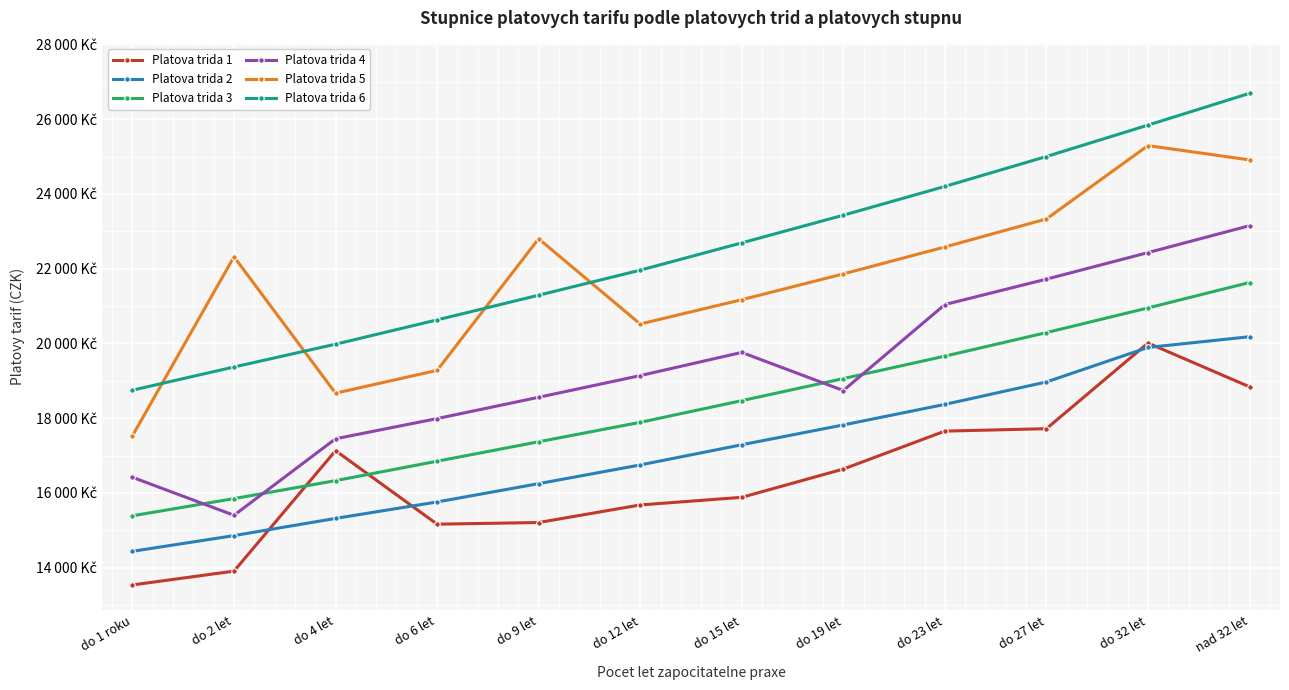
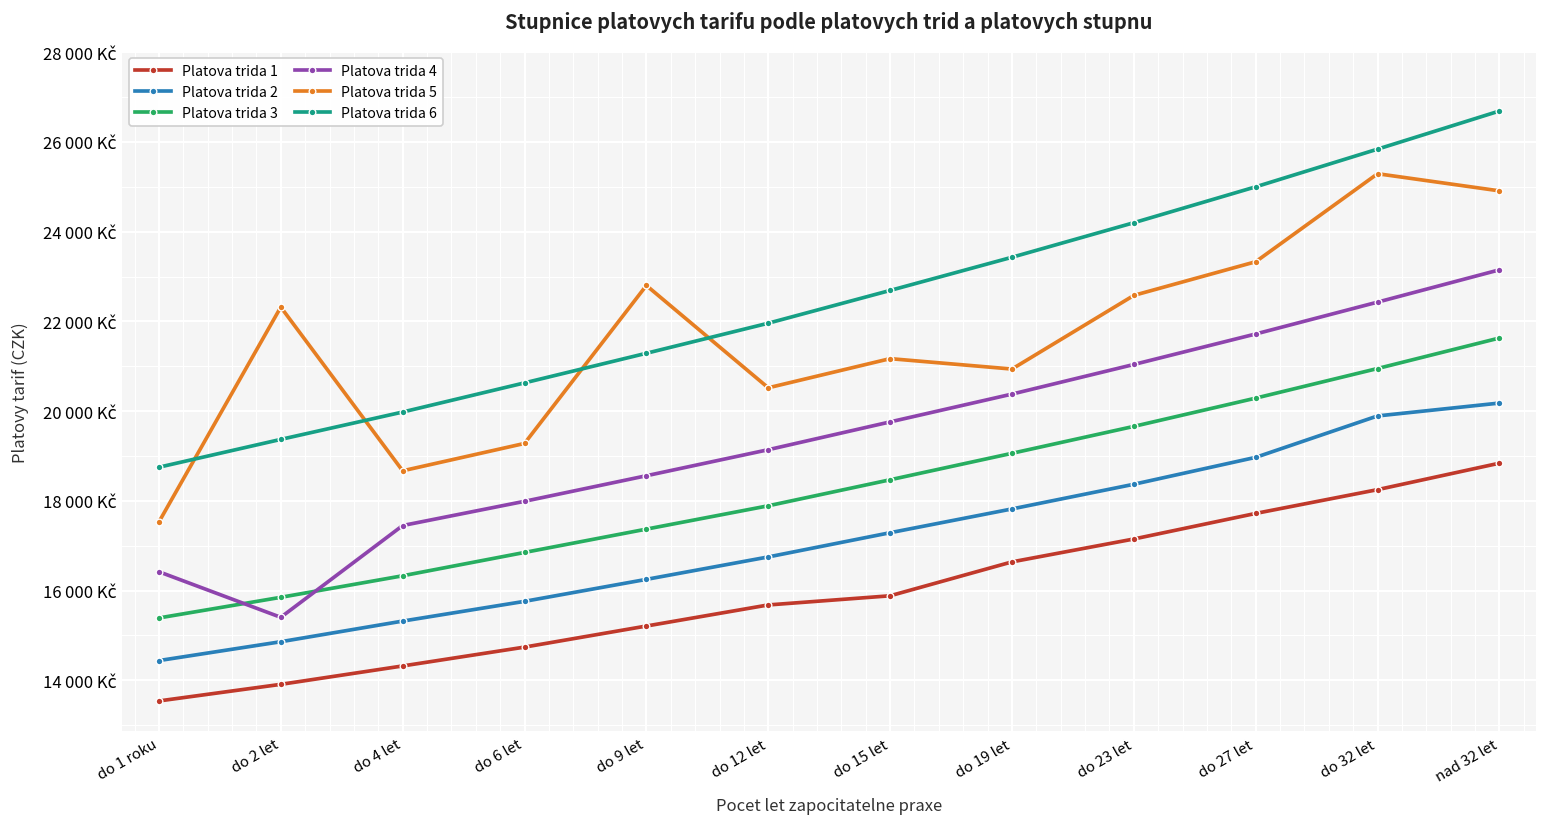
Platova trida 1, do 4 let: 17100 Kč -> 14300 Kč
Platova trida 1, do 6 let: 15200 Kč -> 14700 Kč
Platova trida 4, do 19 let: 18700 Kč -> 20400 Kč
Platova trida 5, do 19 let: 21900 Kč -> 20900 Kč
Platova trida 1, do 23 let: 17700 Kč -> 17200 Kč
Platova trida 1, do 32 let: 20000 Kč -> 18300 Kč
